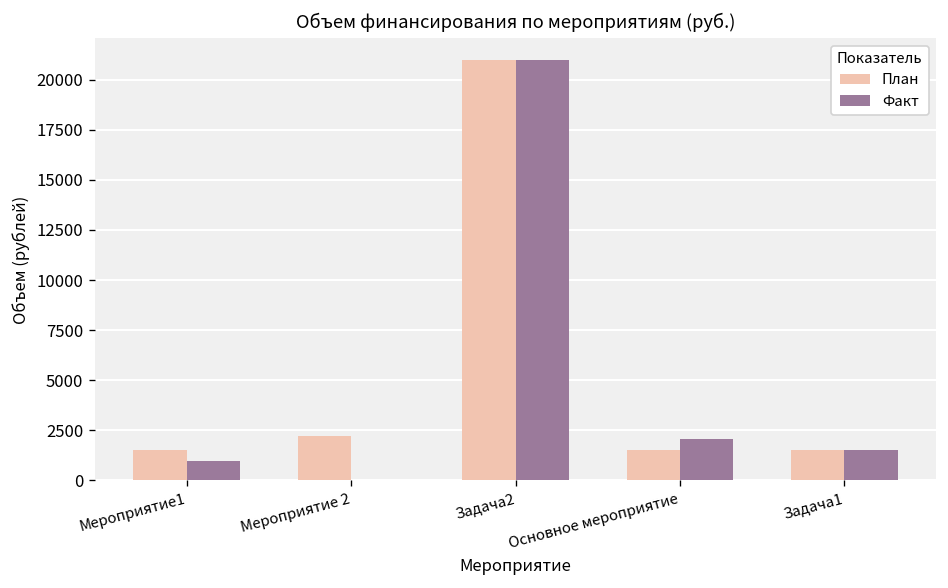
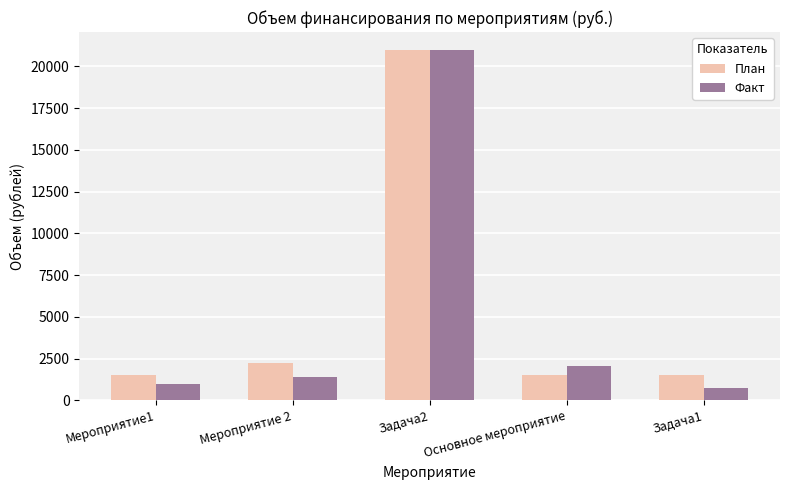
Факт, Мероприятие 2: 0 -> 1400
Факт, Задача1: 1500 -> 700
